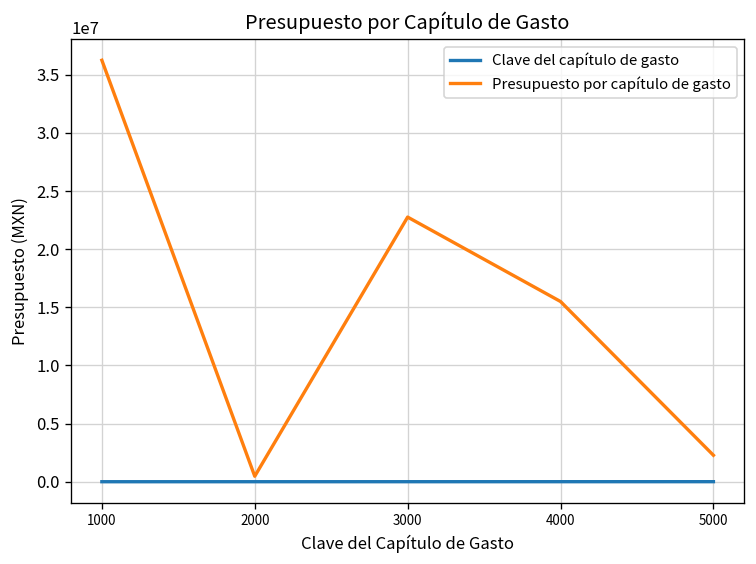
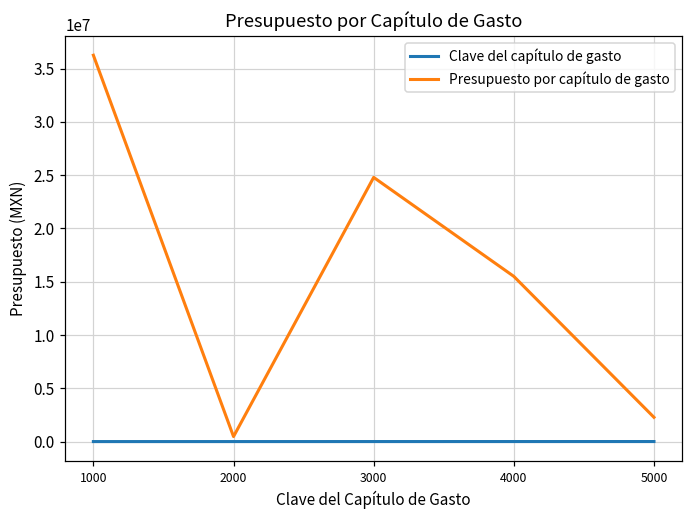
Presupuesto por capítulo de gasto, 3000: 23000000 -> 25000000
